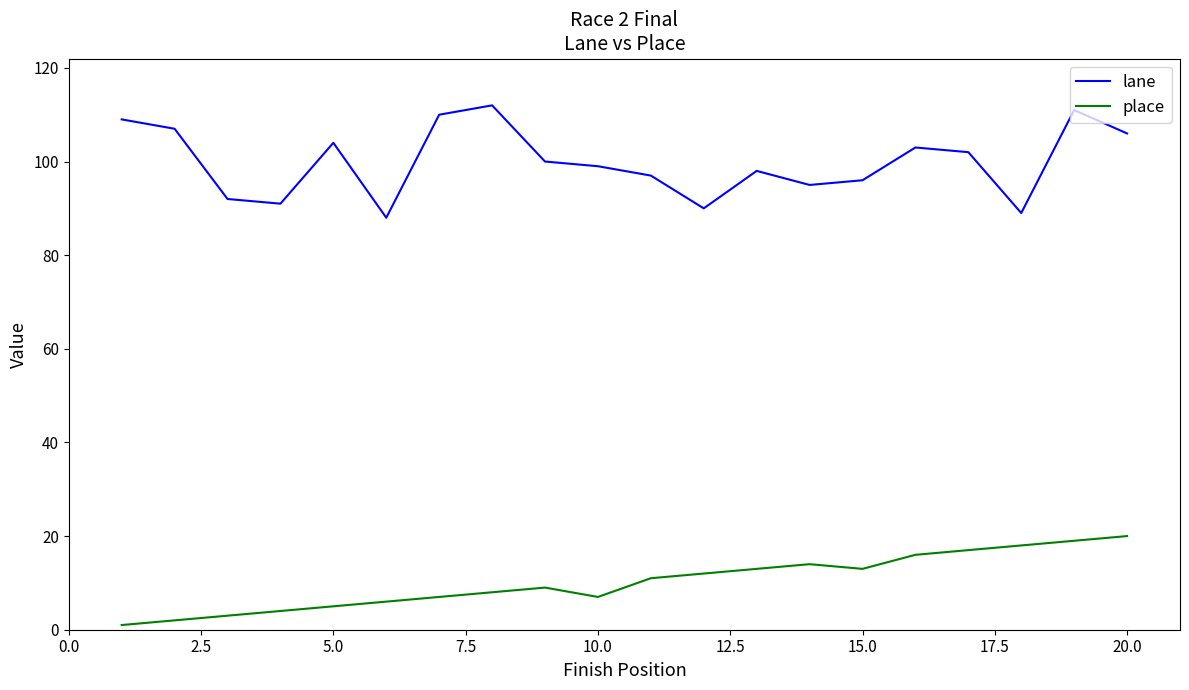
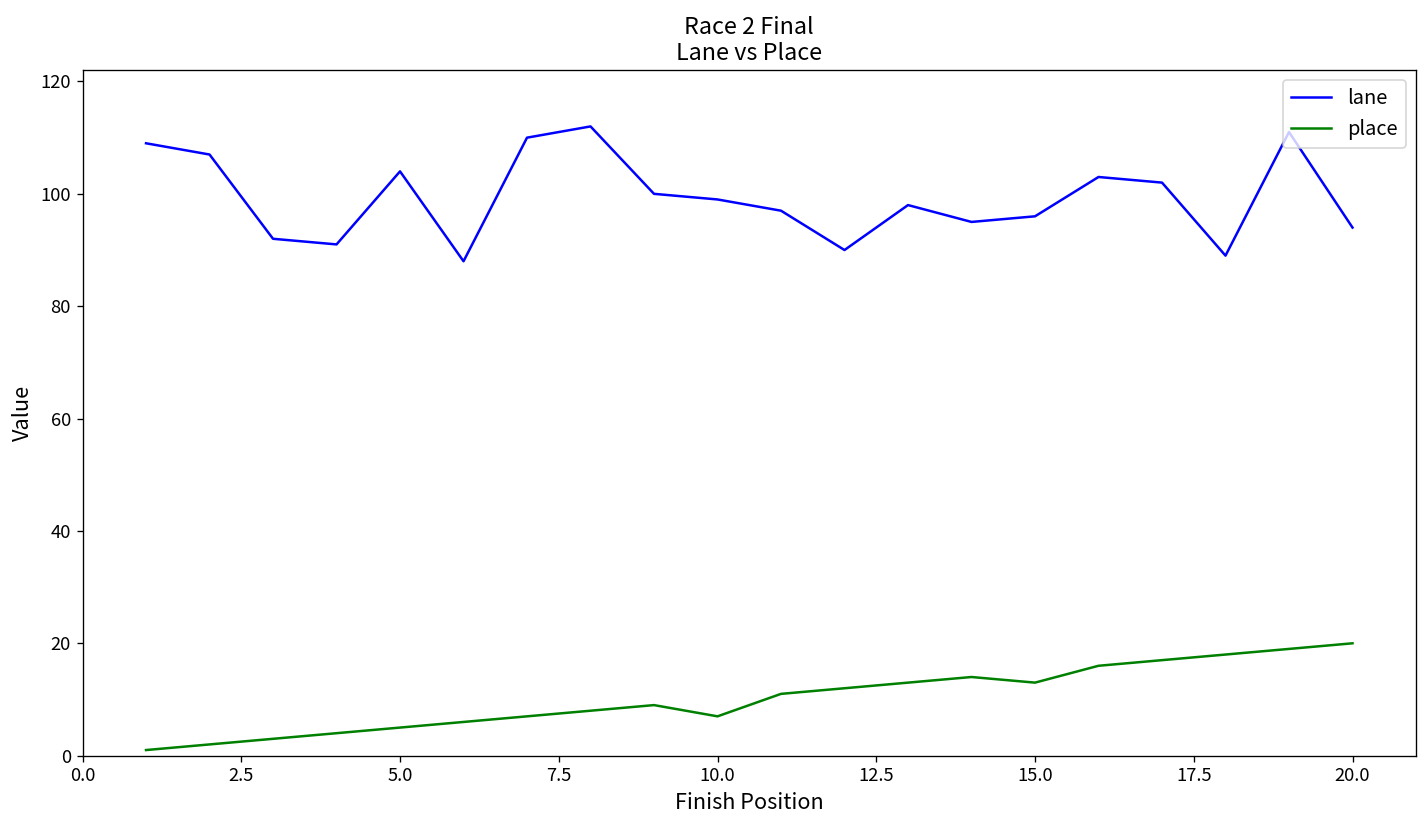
lane, 20.0: 106 -> 94
